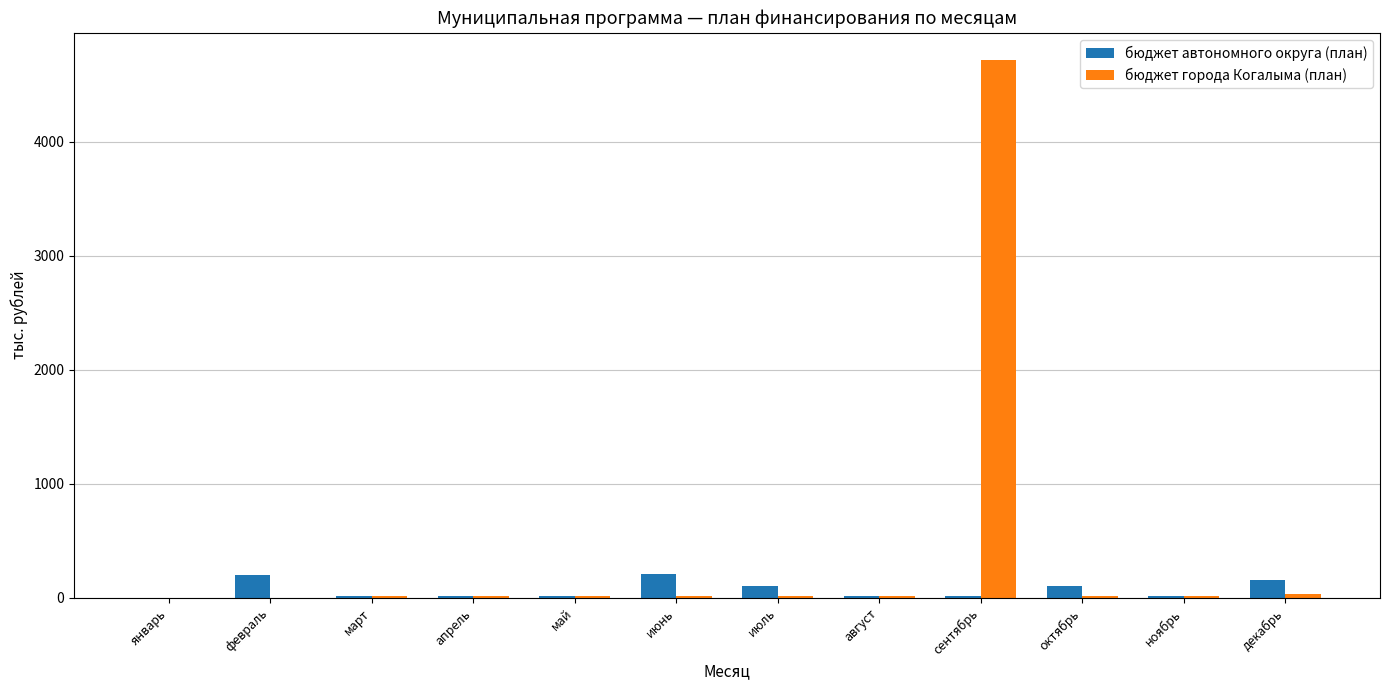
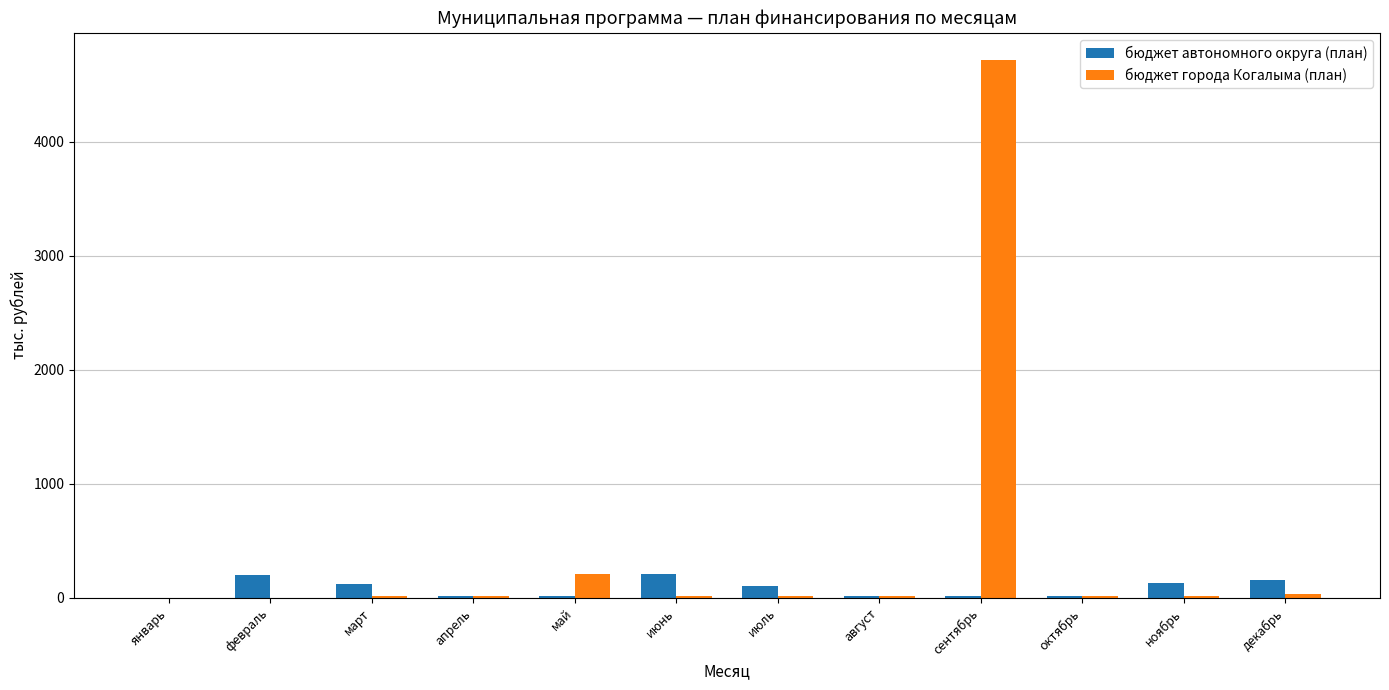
бюджет автономного округа (план), март: 10 -> 120
бюджет города Когалыма (план), май: 10 -> 210
бюджет автономного округа (план), октябрь: 100 -> 10
бюджет автономного округа (план), ноябрь: 10 -> 130
